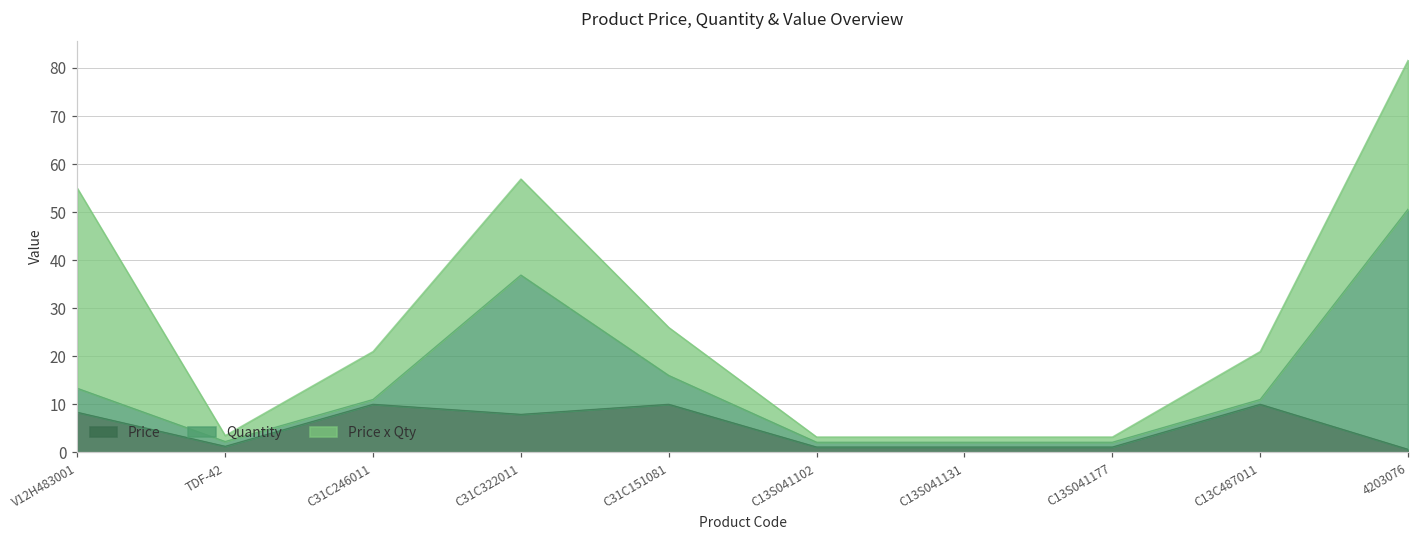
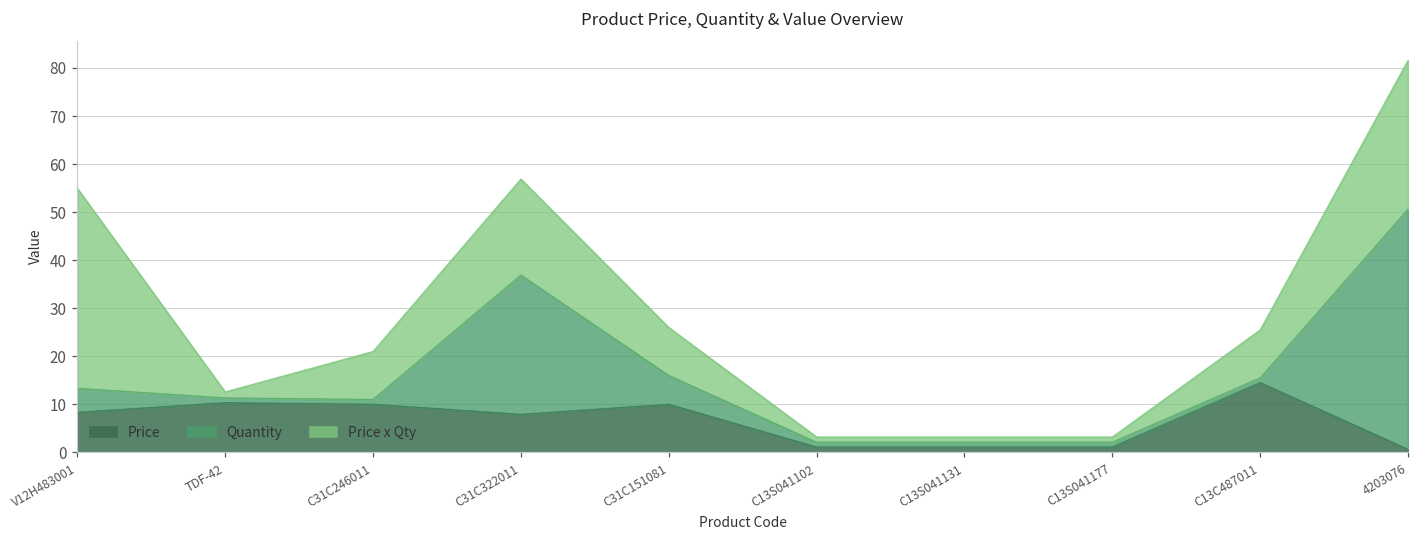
Price, TDF-42: 1 -> 10
Price, C13C487011: 10 -> 15
